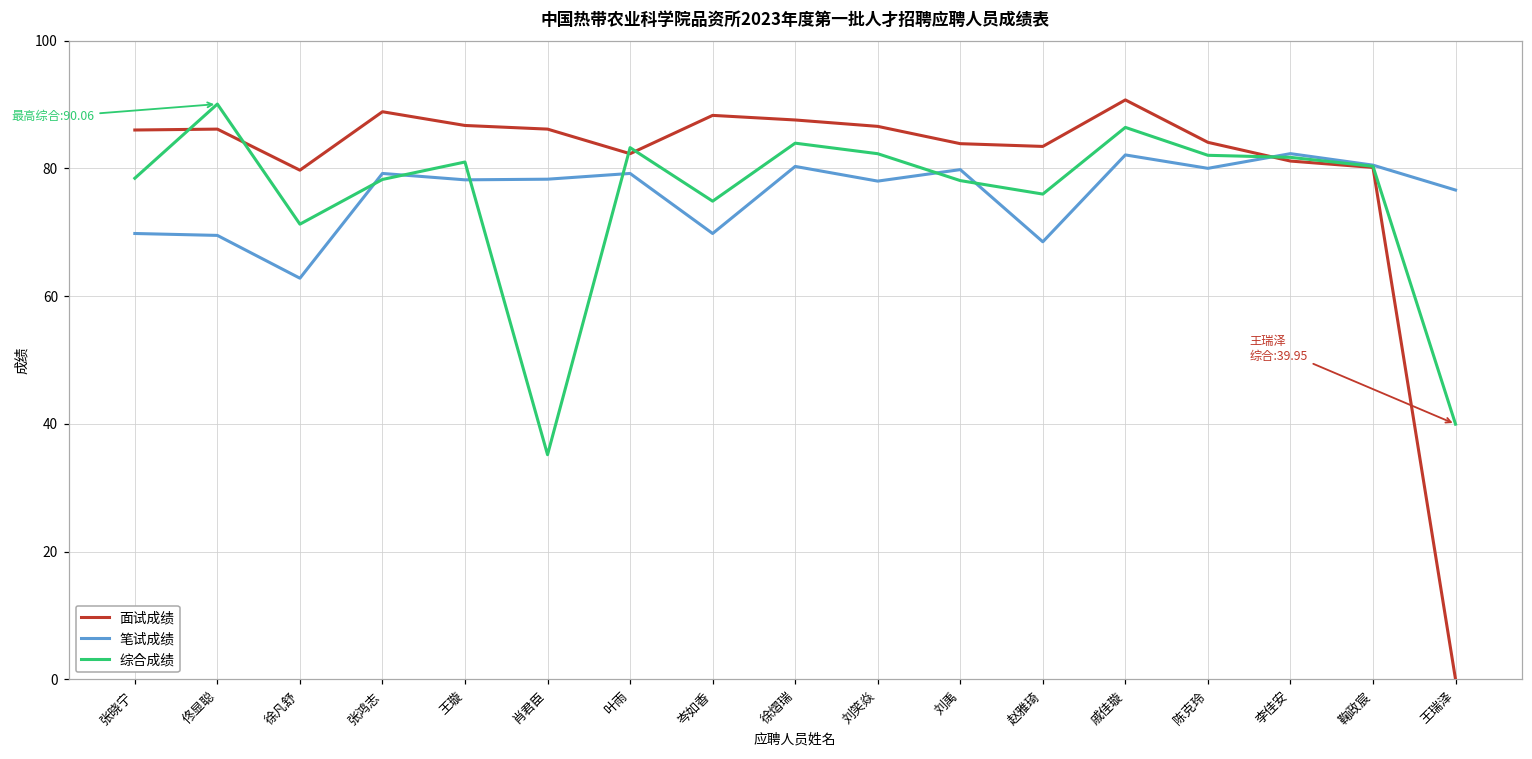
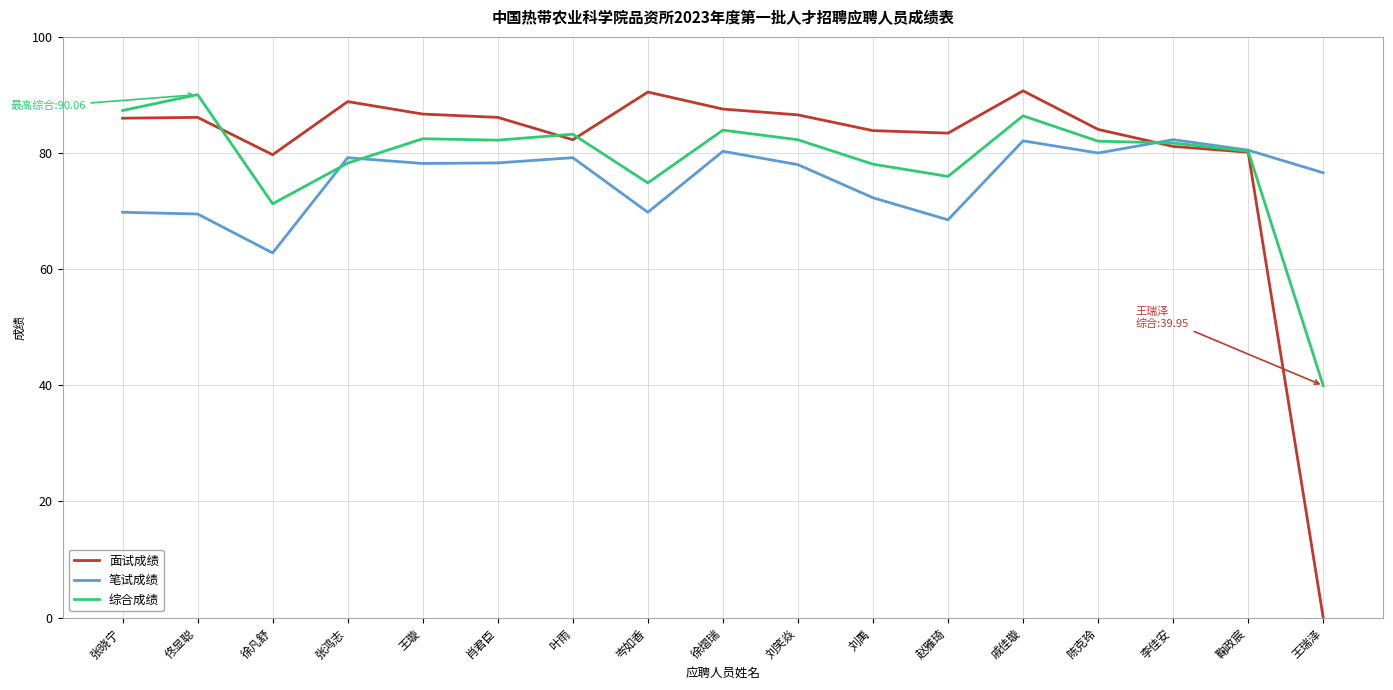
综合成绩, 张晓宁: 78 -> 87
综合成绩, 王璇: 81 -> 82
综合成绩, 肖君臣: 35 -> 82
面试成绩, 岑如香: 88 -> 91
笔试成绩, 刘禹: 80 -> 72
